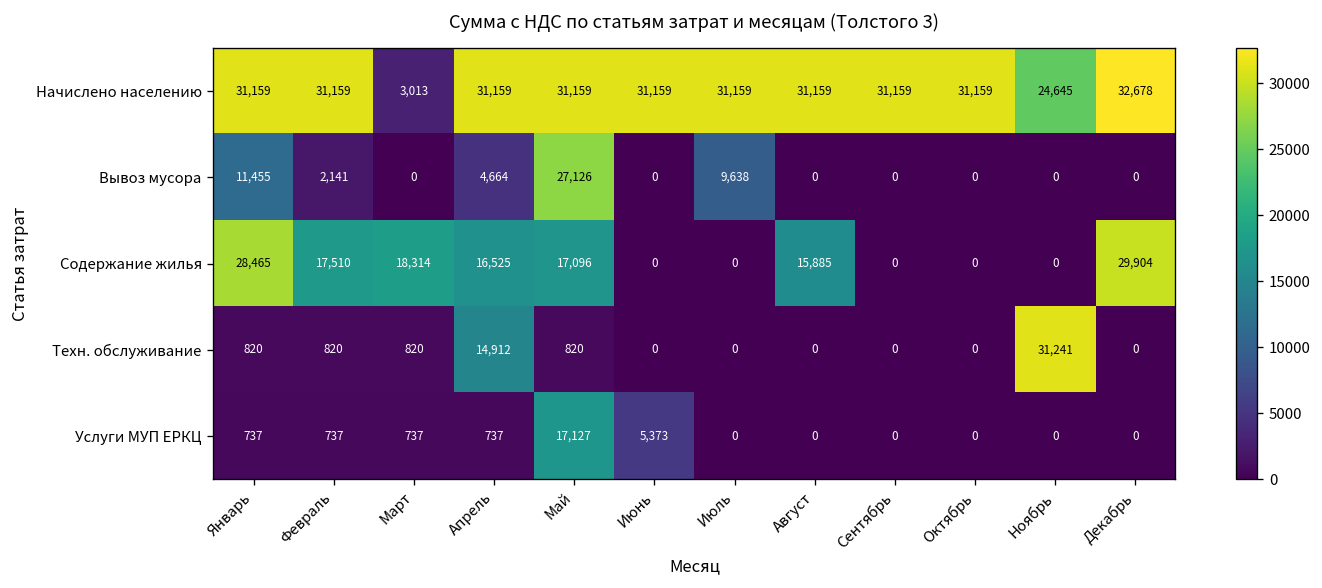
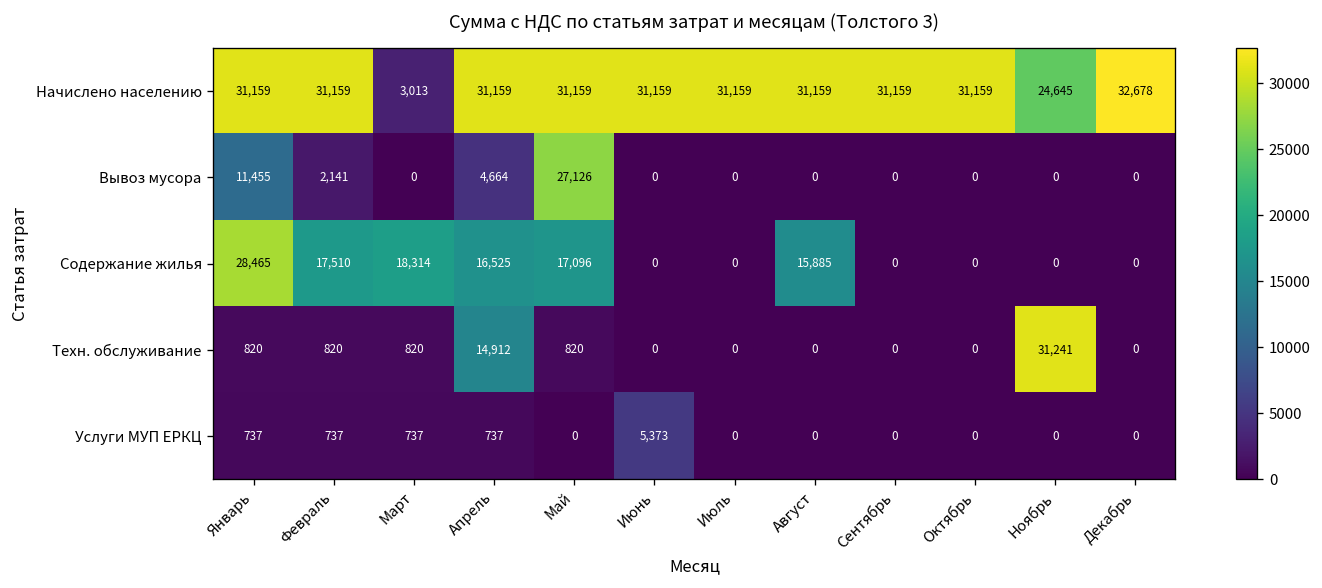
Вывоз мусора, Июль: 9,638 -> 0
Содержание жилья, Декабрь: 29,904 -> 0
Услуги МУП ЕРКЦ, Май: 17,127 -> 0
